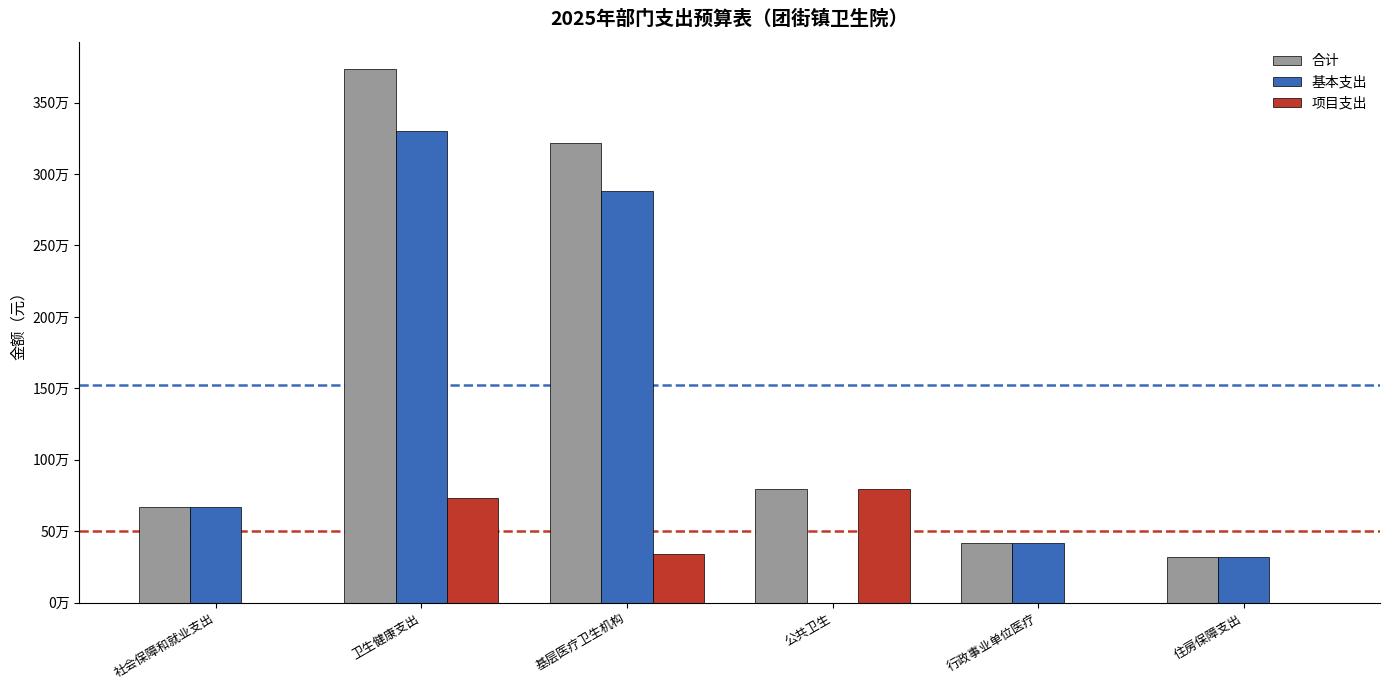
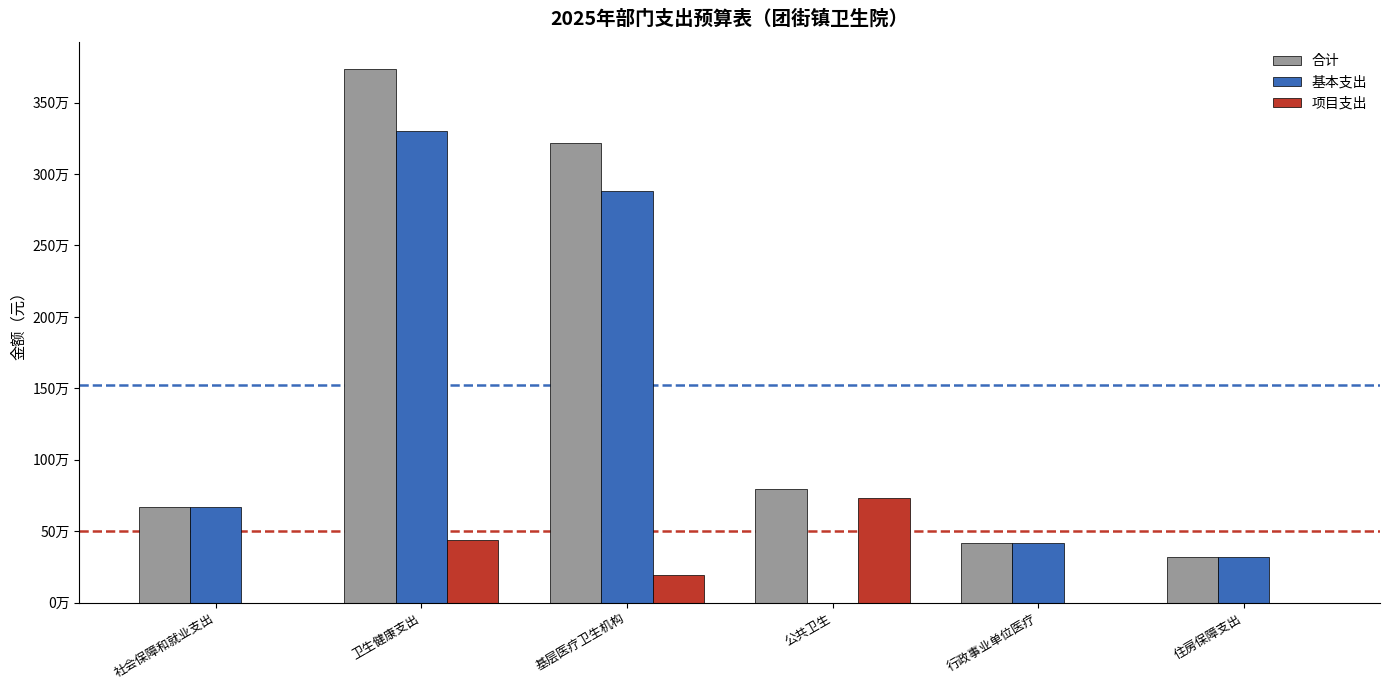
项目支出, 卫生健康支出: 73万 -> 44万
项目支出, 基层医疗卫生机构: 34万 -> 20万
项目支出, 公共卫生: 79万 -> 73万
